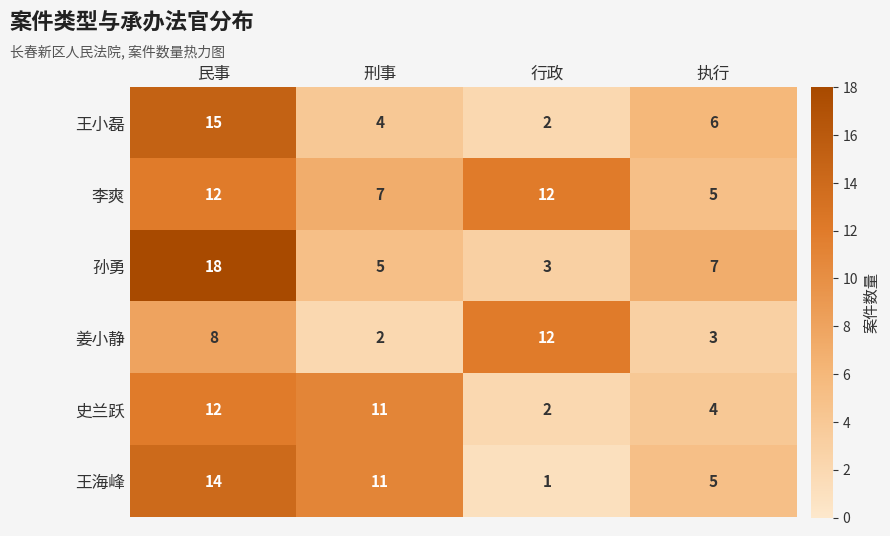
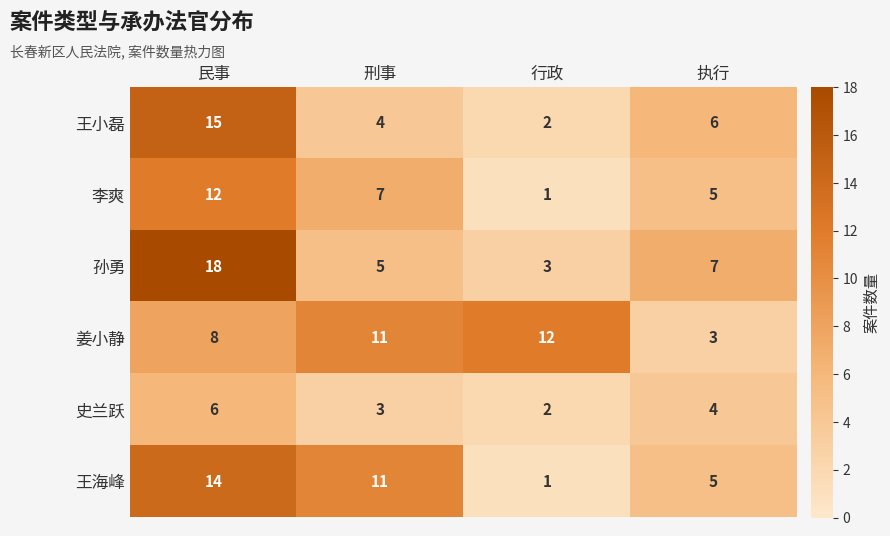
李爽, 行政: 12 -> 1
姜小静, 刑事: 2 -> 11
史兰跃, 民事: 12 -> 6
史兰跃, 刑事: 11 -> 3
